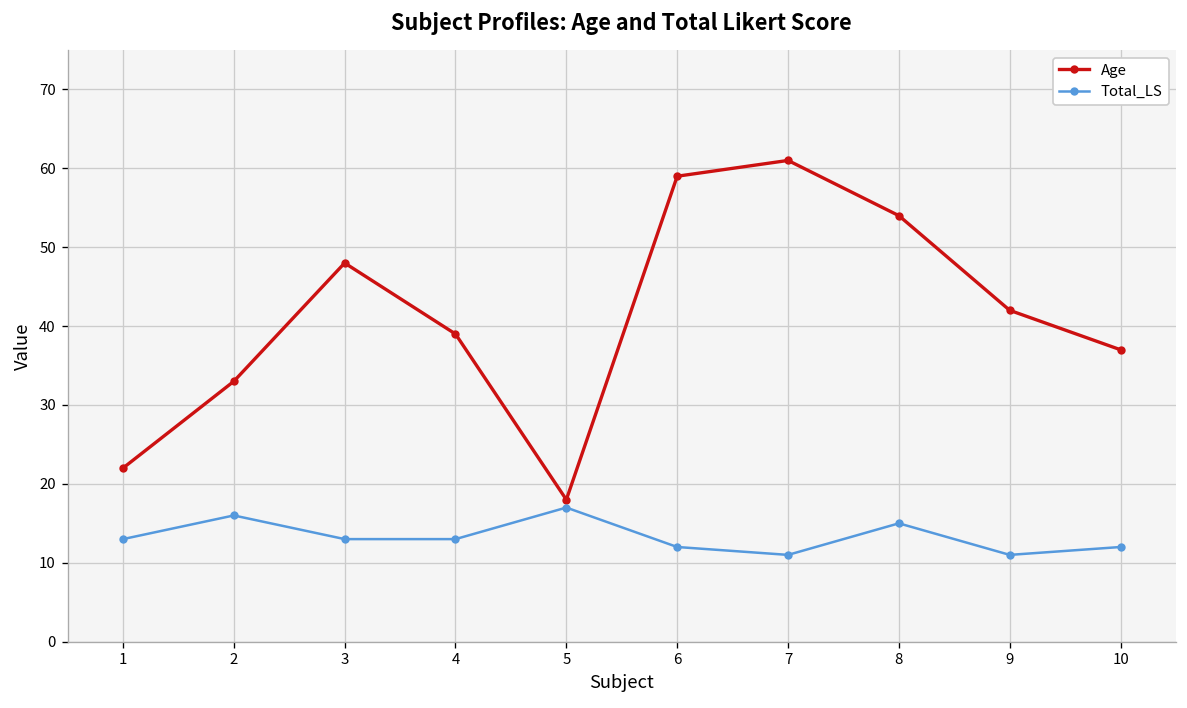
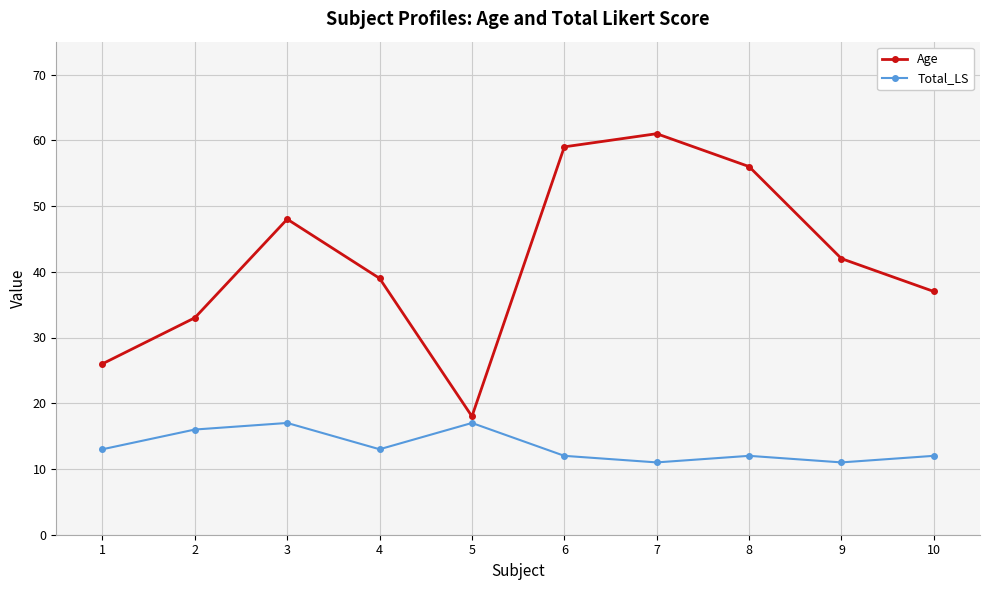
Age, 1: 22 -> 26
Total_LS, 3: 13 -> 17
Age, 8: 54 -> 56
Total_LS, 8: 15 -> 12
